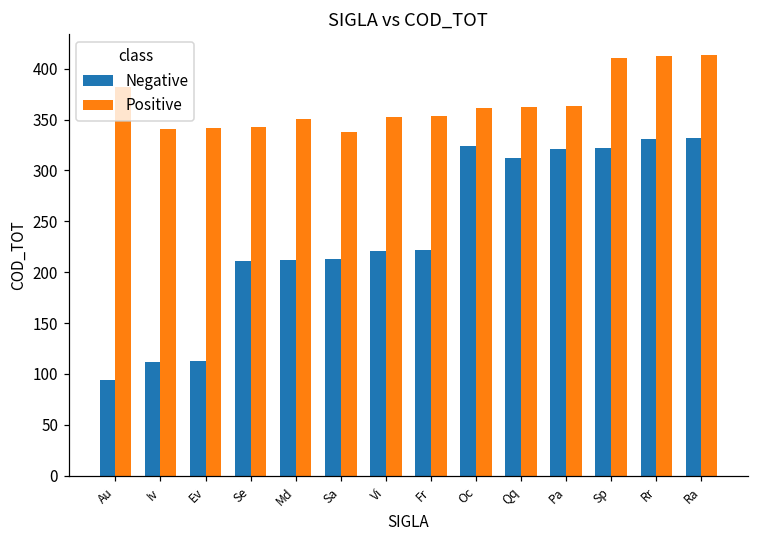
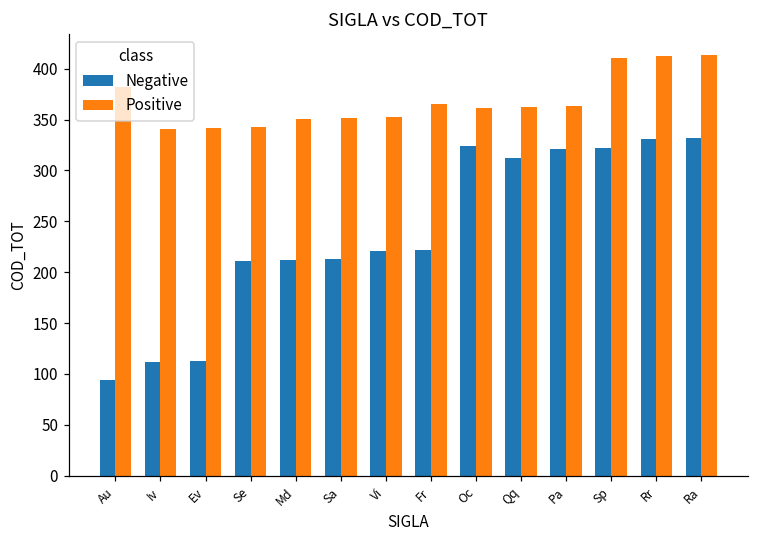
Positive, Sa: 340 -> 350
Positive, Fr: 350 -> 370
